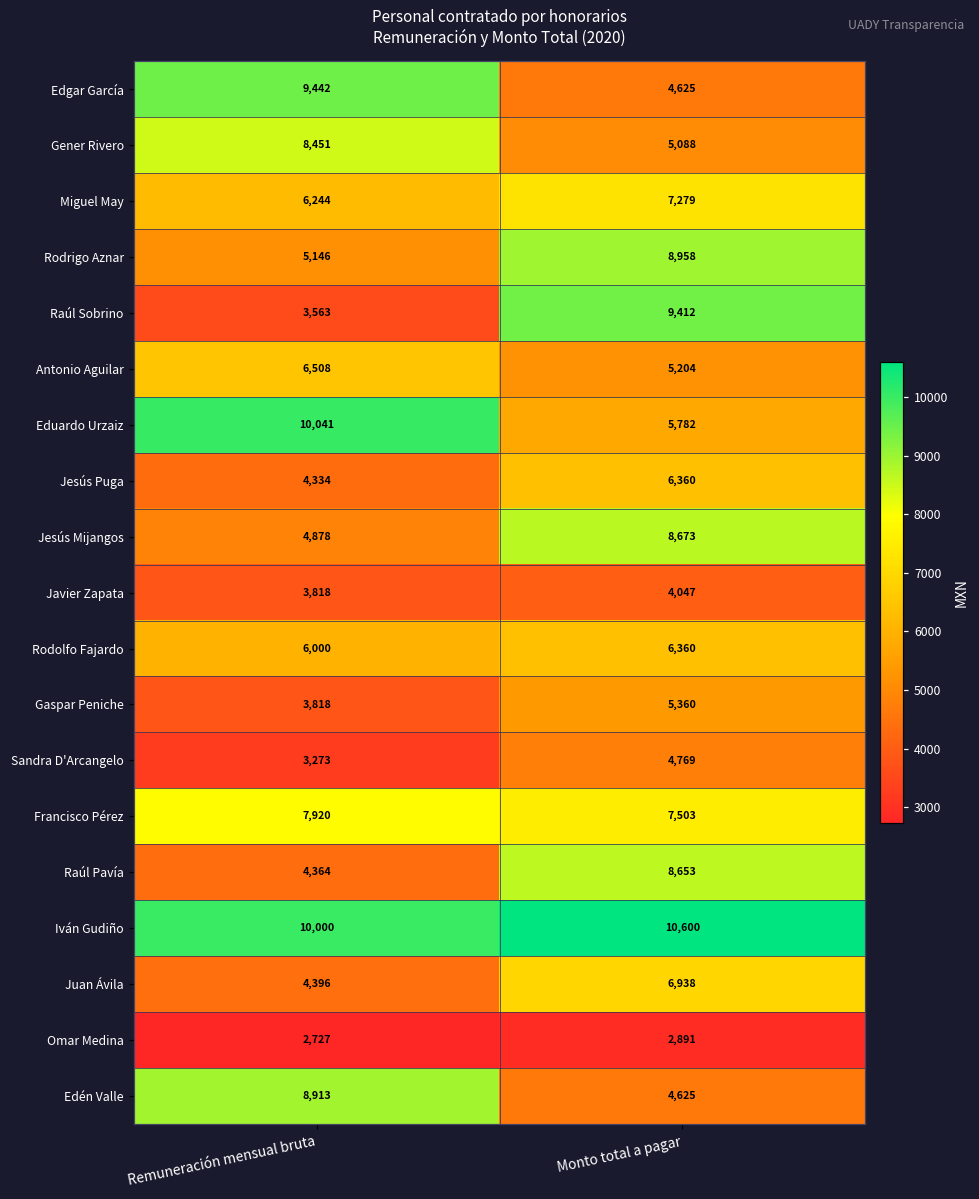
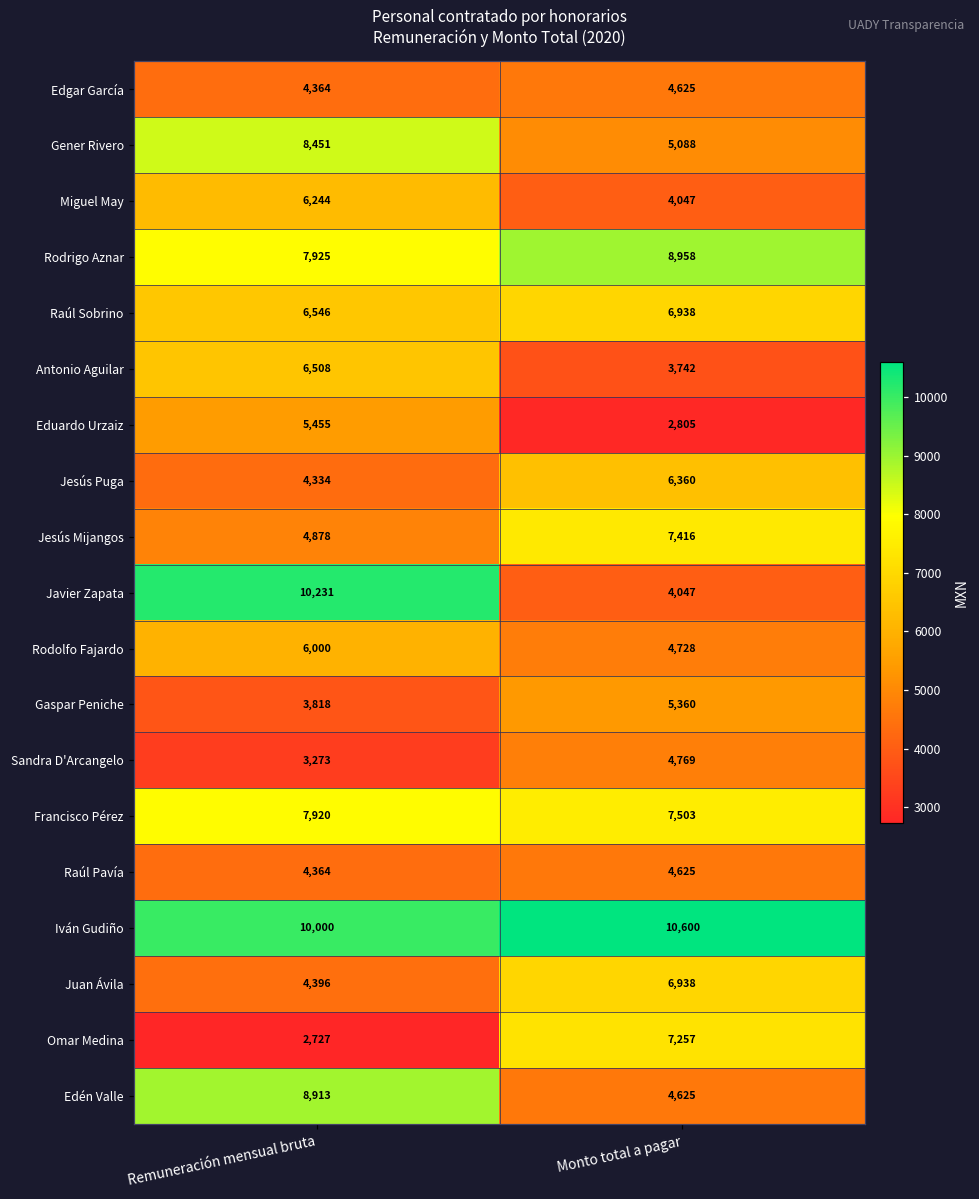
Edgar García, Remuneración mensual bruta: 9,442 -> 4,364
Miguel May, Monto total a pagar: 7,279 -> 4,047
Rodrigo Aznar, Remuneración mensual bruta: 5,146 -> 7,925
Raúl Sobrino, Remuneración mensual bruta: 3,563 -> 6,546
Raúl Sobrino, Monto total a pagar: 9,412 -> 6,938
Antonio Aguilar, Monto total a pagar: 5,204 -> 3,742
Eduardo Urzaiz, Remuneración mensual bruta: 10,041 -> 5,455
Eduardo Urzaiz, Monto total a pagar: 5,782 -> 2,805
Jesús Mijangos, Monto total a pagar: 8,673 -> 7,416
Javier Zapata, Remuneración mensual bruta: 3,818 -> 10,231
Rodolfo Fajardo, Monto total a pagar: 6,360 -> 4,728
Raúl Pavía, Monto total a pagar: 8,653 -> 4,625
Omar Medina, Monto total a pagar: 2,891 -> 7,257
